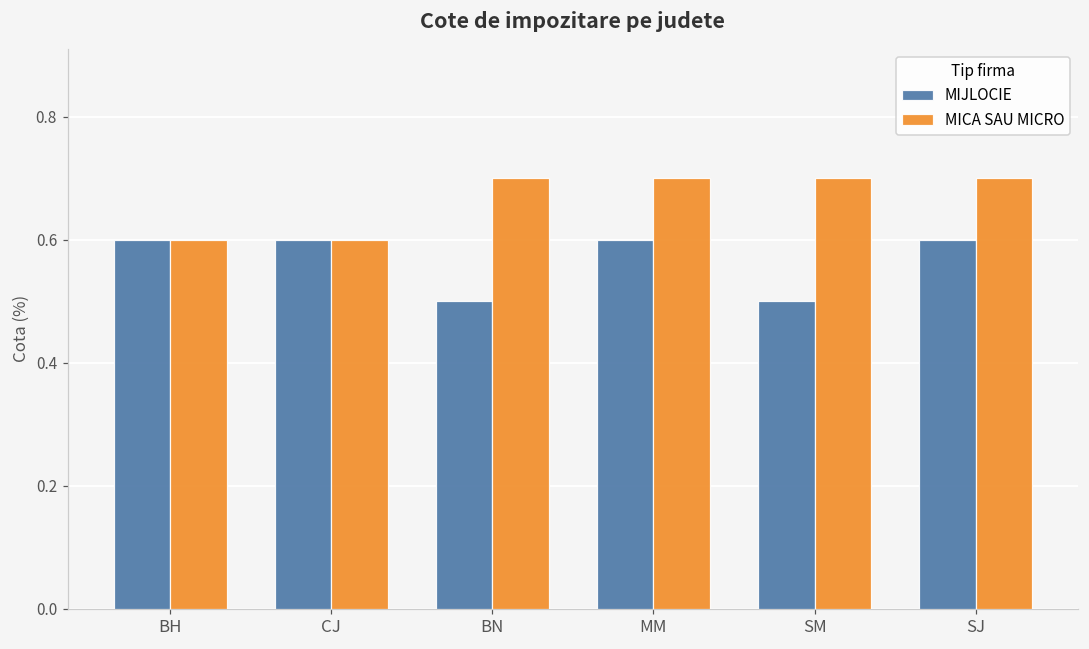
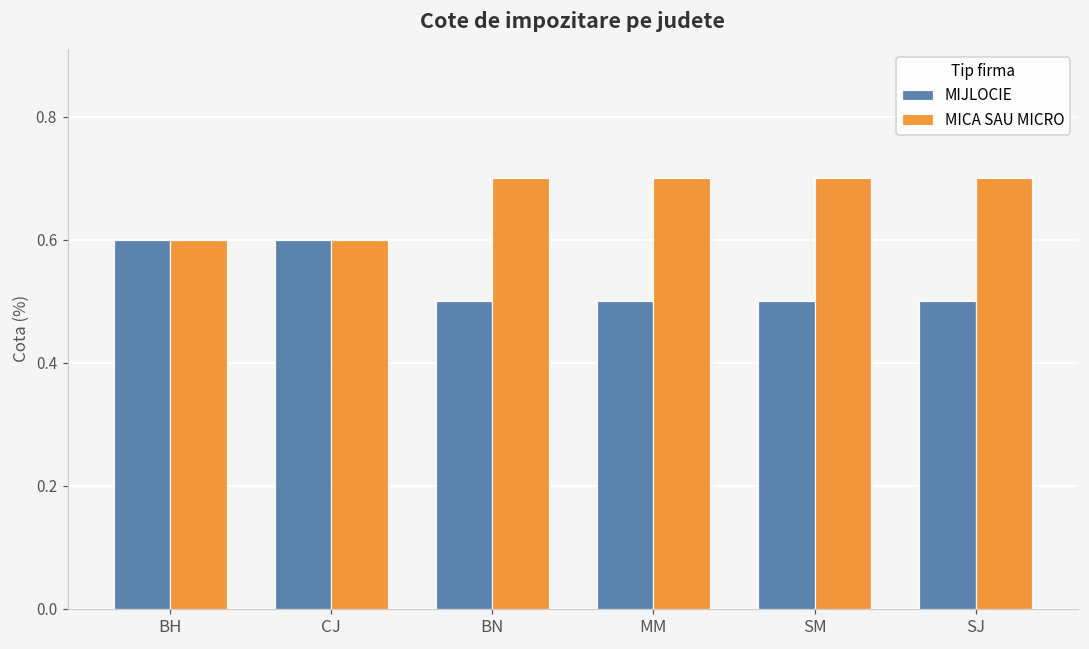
MIJLOCIE, MM: 0.6 -> 0.5
MIJLOCIE, SJ: 0.6 -> 0.5
